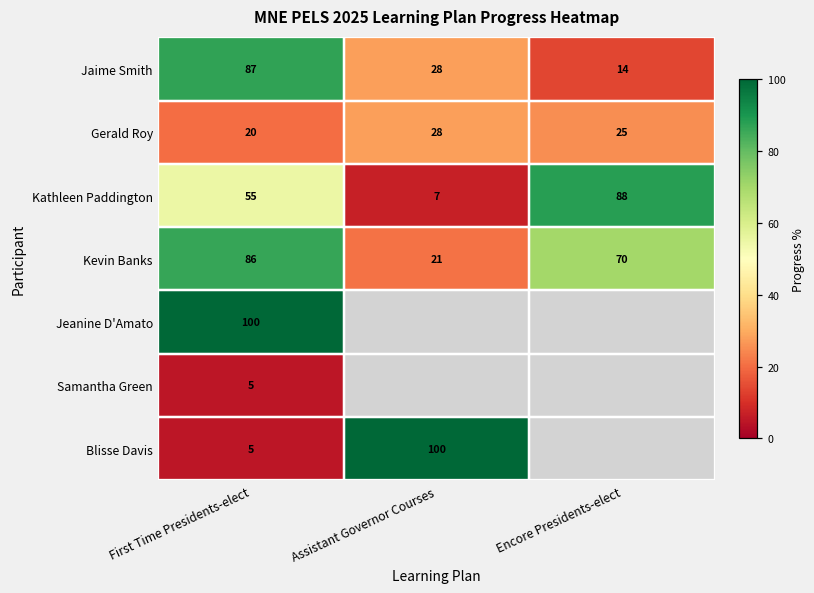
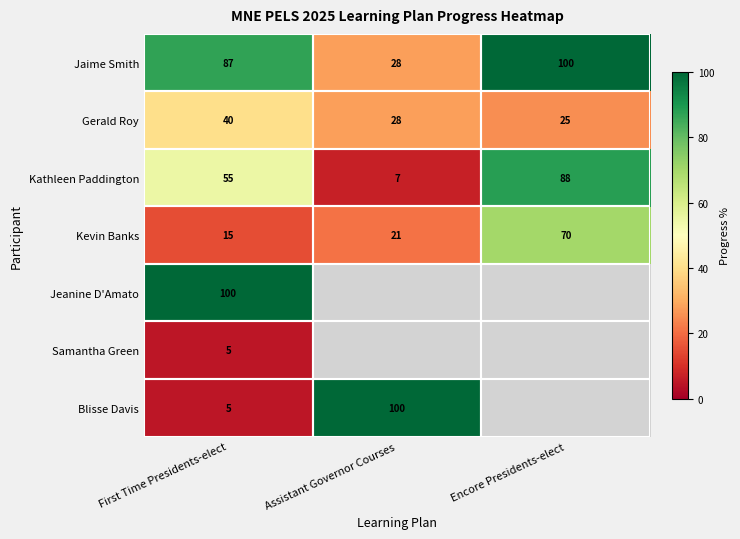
Jaime Smith, Encore Presidents-elect: 14 -> 100
Gerald Roy, First Time Presidents-elect: 20 -> 40
Kevin Banks, First Time Presidents-elect: 86 -> 15
